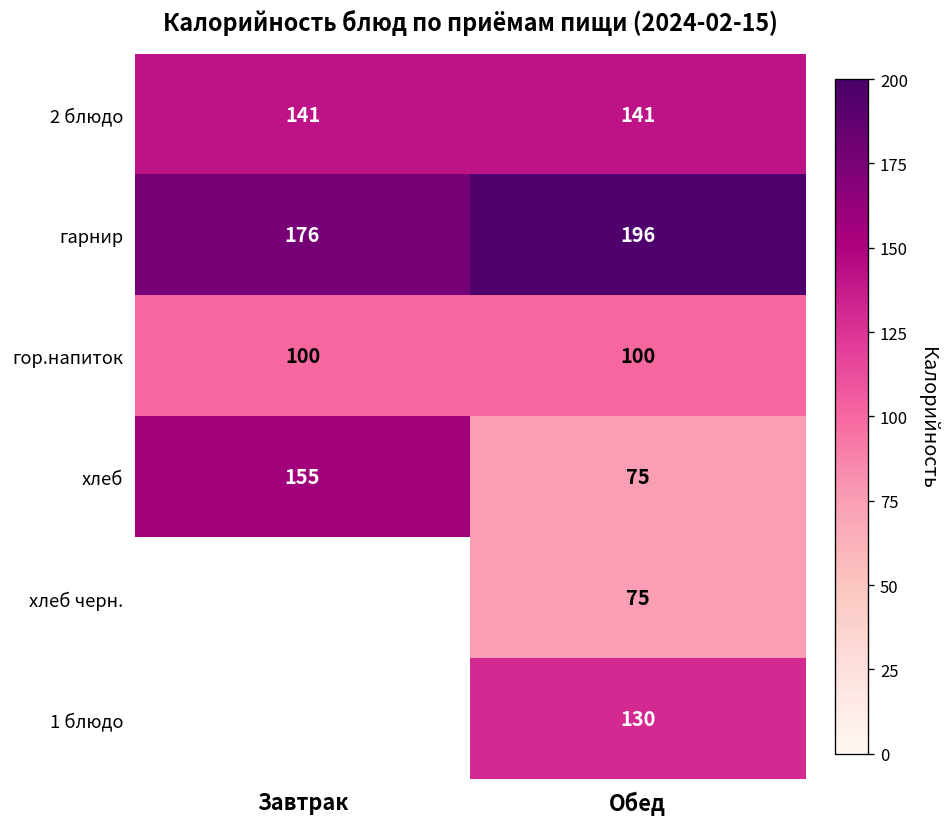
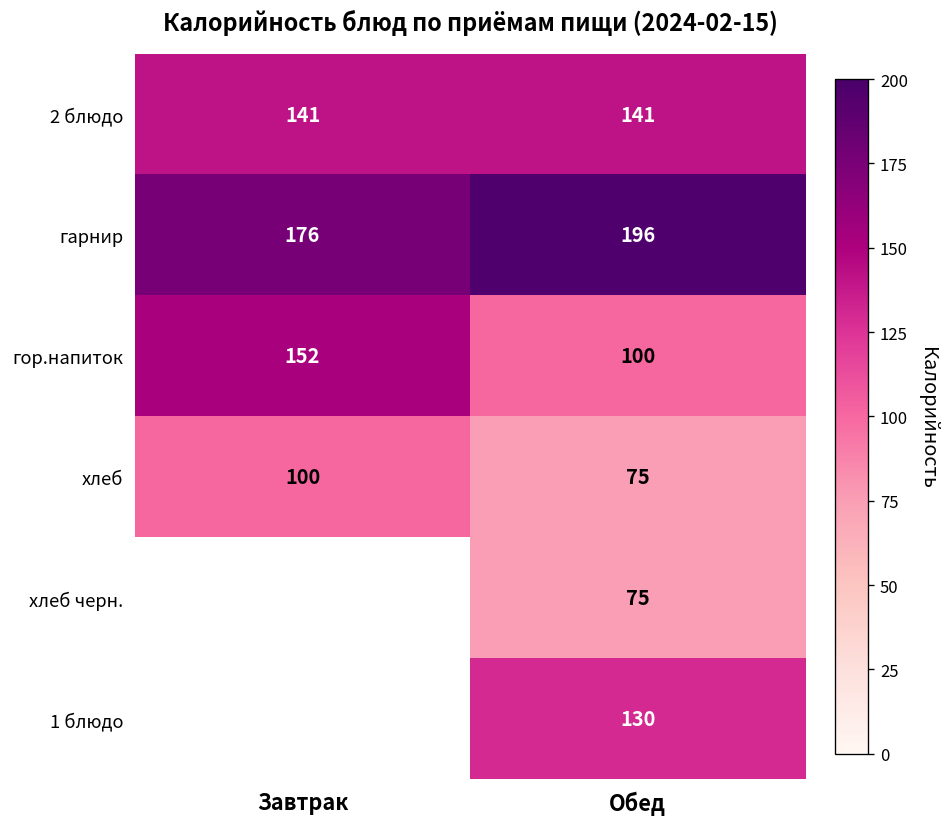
гор.напиток, Завтрак: 100 -> 152
хлеб, Завтрак: 155 -> 100
